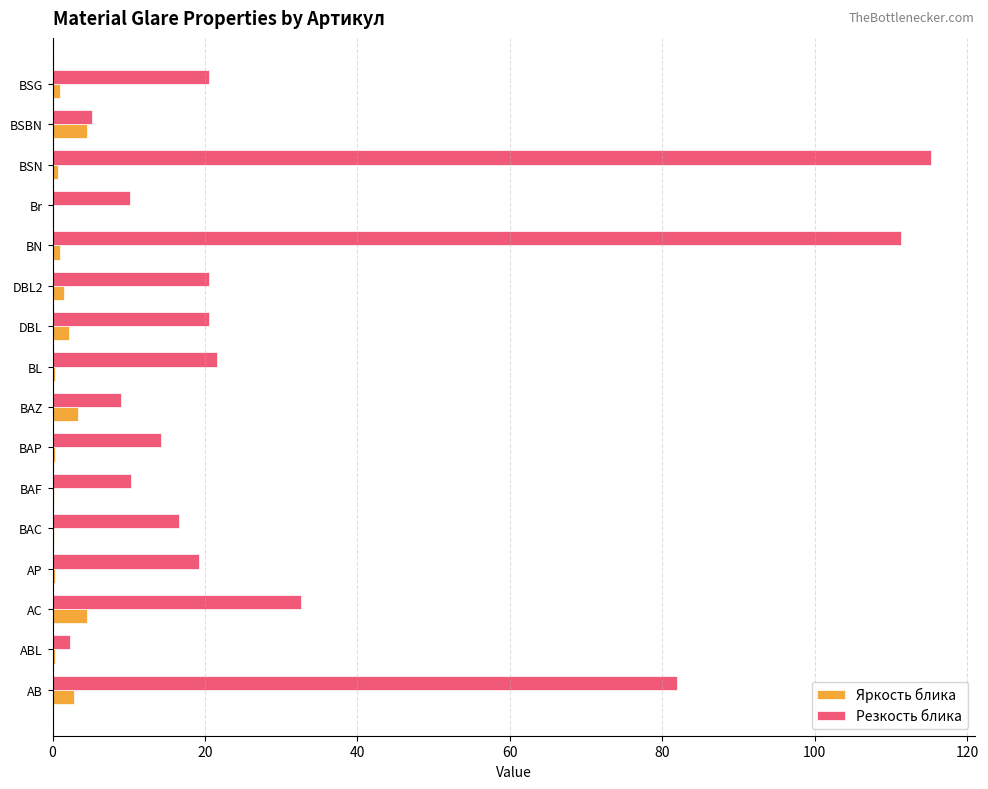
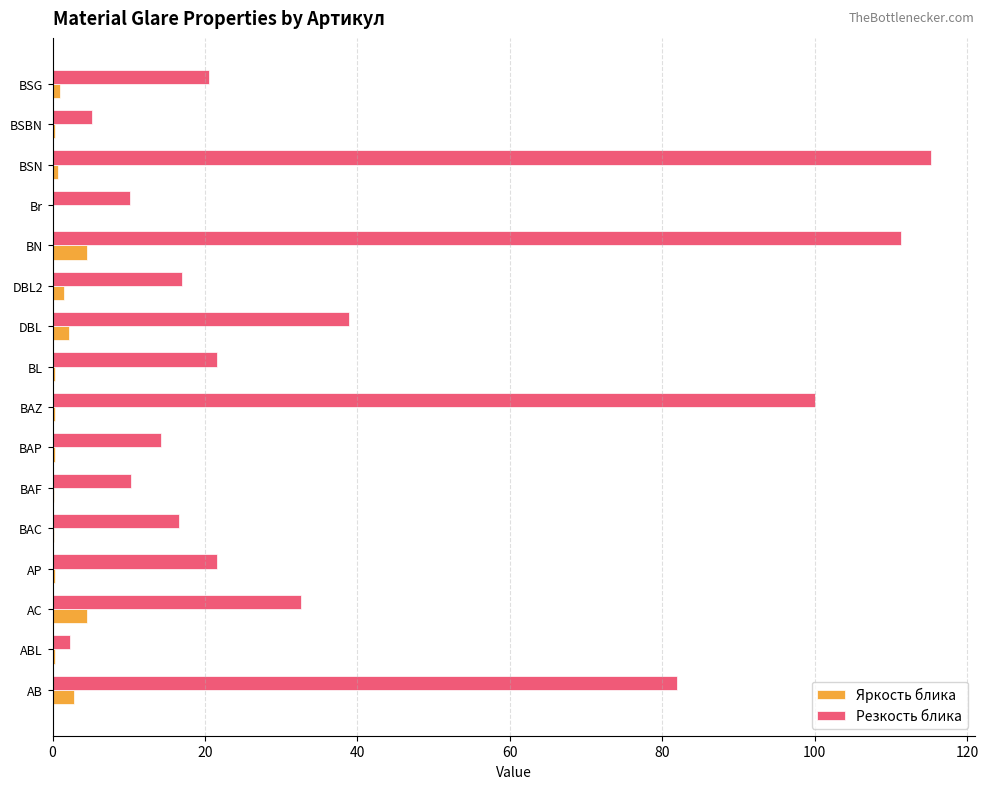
Яркость блика, BSBN: 5 -> 0
Яркость блика, BN: 1 -> 5
Резкость блика, DBL2: 20 -> 17
Резкость блика, DBL: 20 -> 39
Резкость блика, BAZ: 9 -> 100
Яркость блика, BAZ: 3 -> 0
Резкость блика, AP: 19 -> 22
